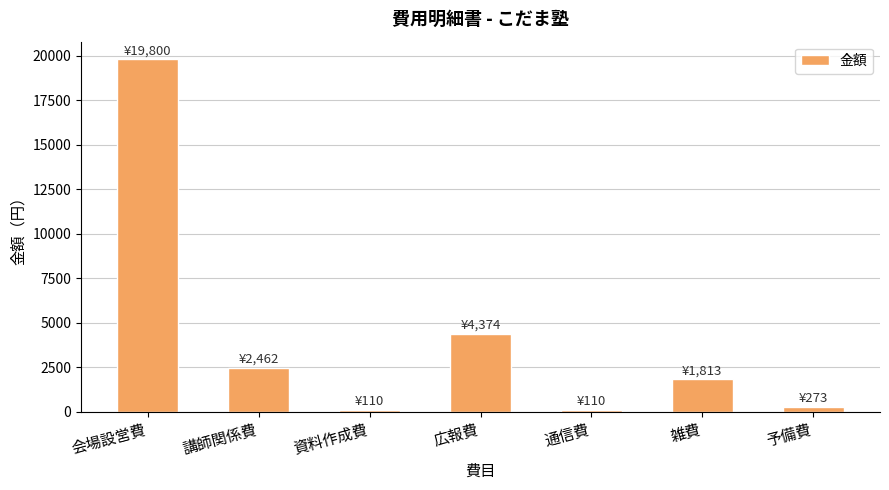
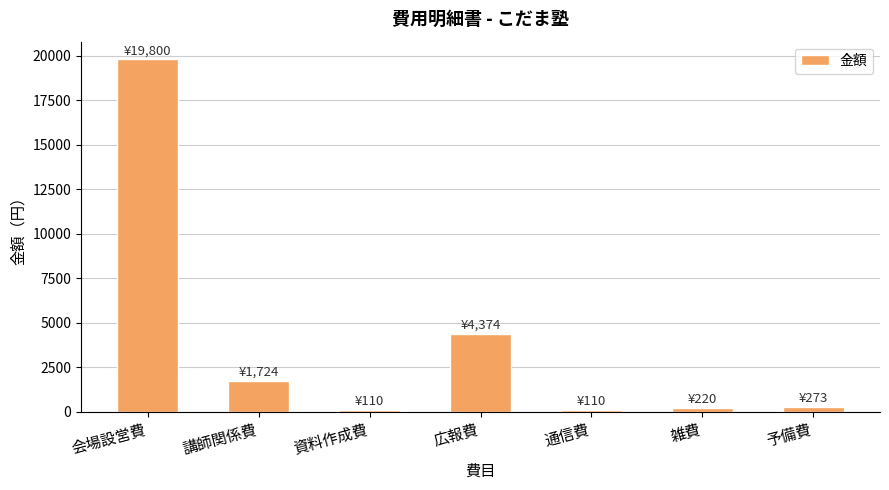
講師関係費: ¥2,462 -> ¥1,724
雑費: ¥1,813 -> ¥220
